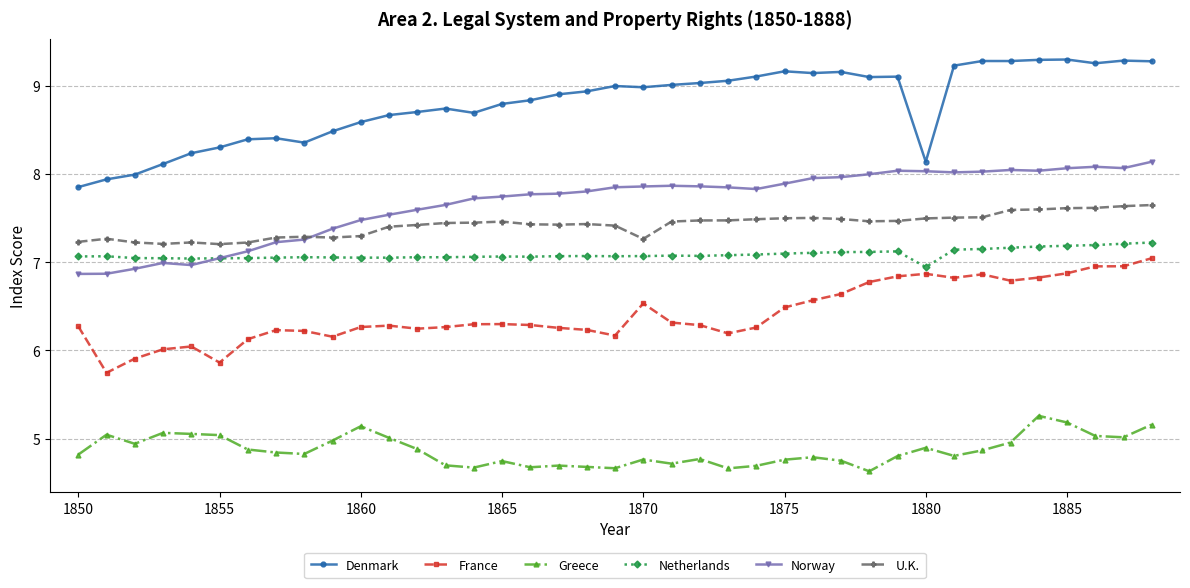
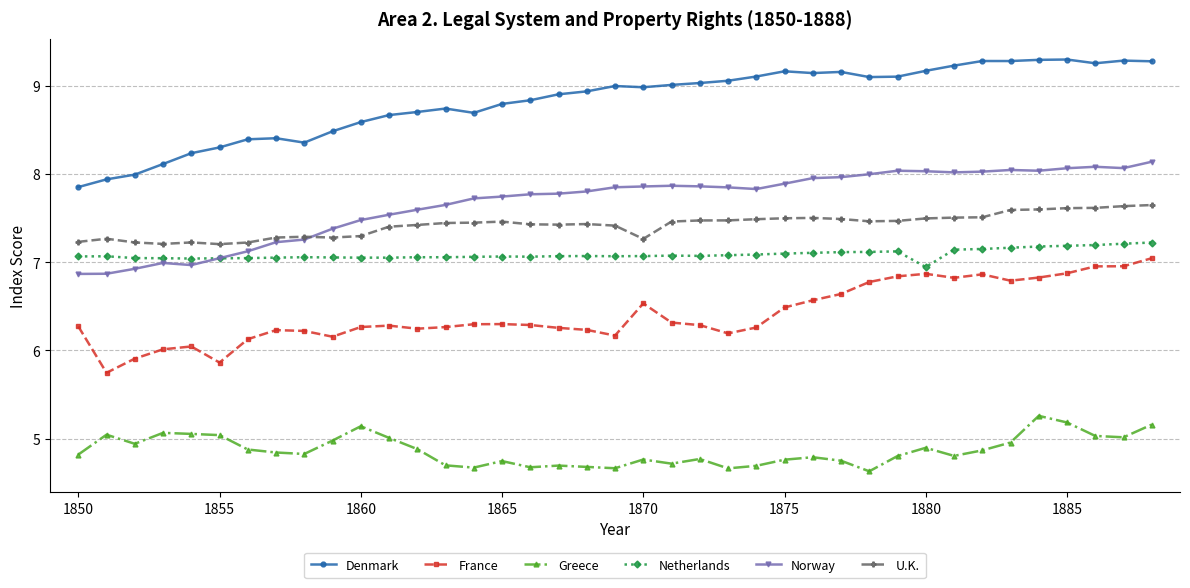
Denmark, 1880: 8.1 -> 9.2
